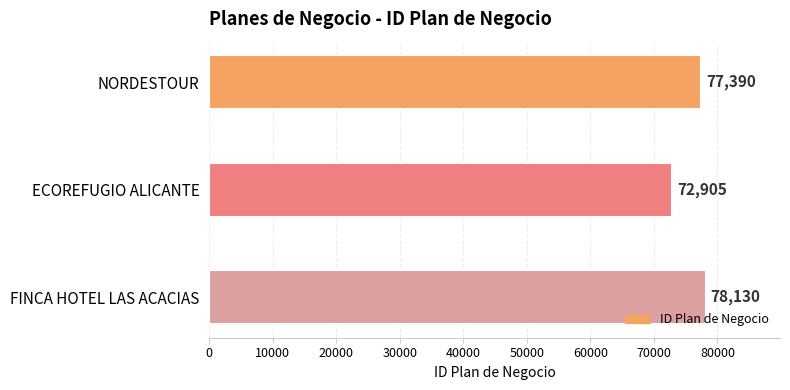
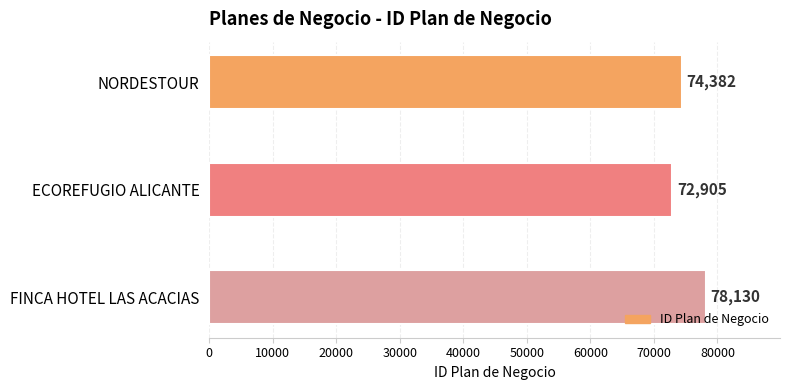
NORDESTOUR: 77,390 -> 74,382
